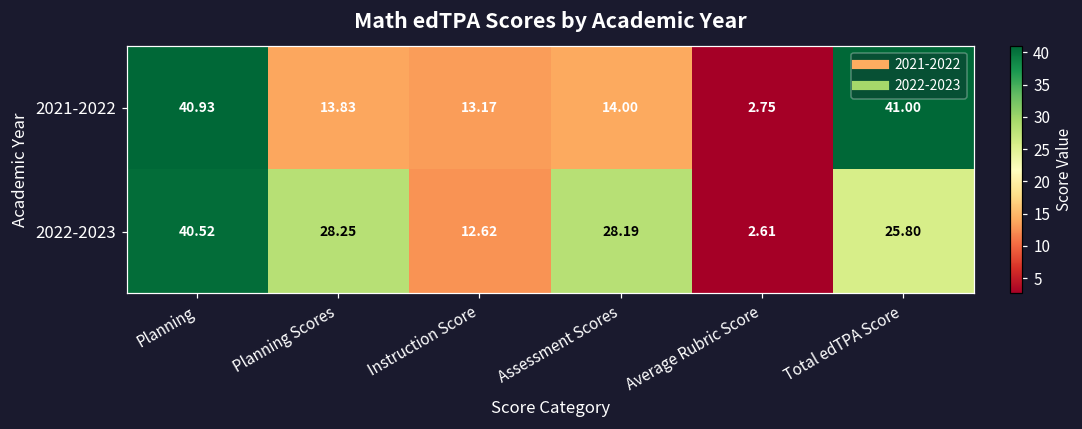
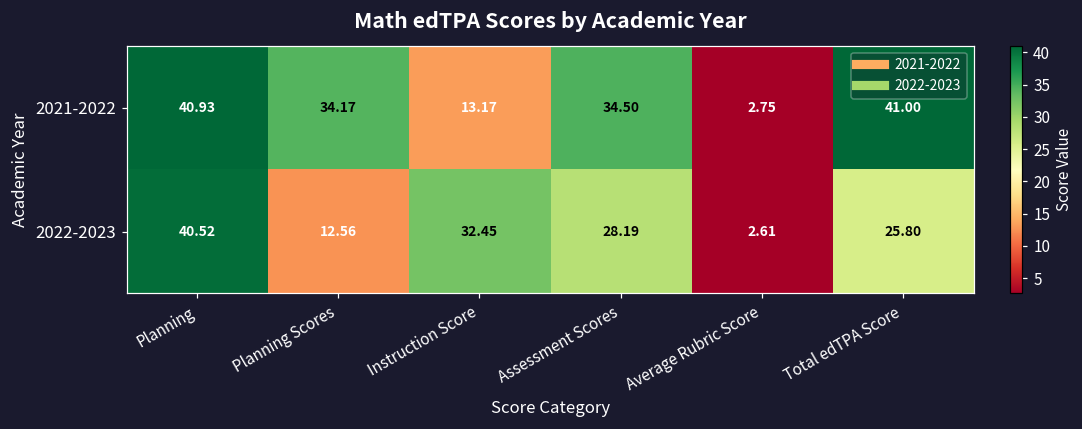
2021-2022, Planning Scores: 13.83 -> 34.17
2021-2022, Assessment Scores: 14.00 -> 34.50
2022-2023, Planning Scores: 28.25 -> 12.56
2022-2023, Instruction Score: 12.62 -> 32.45
